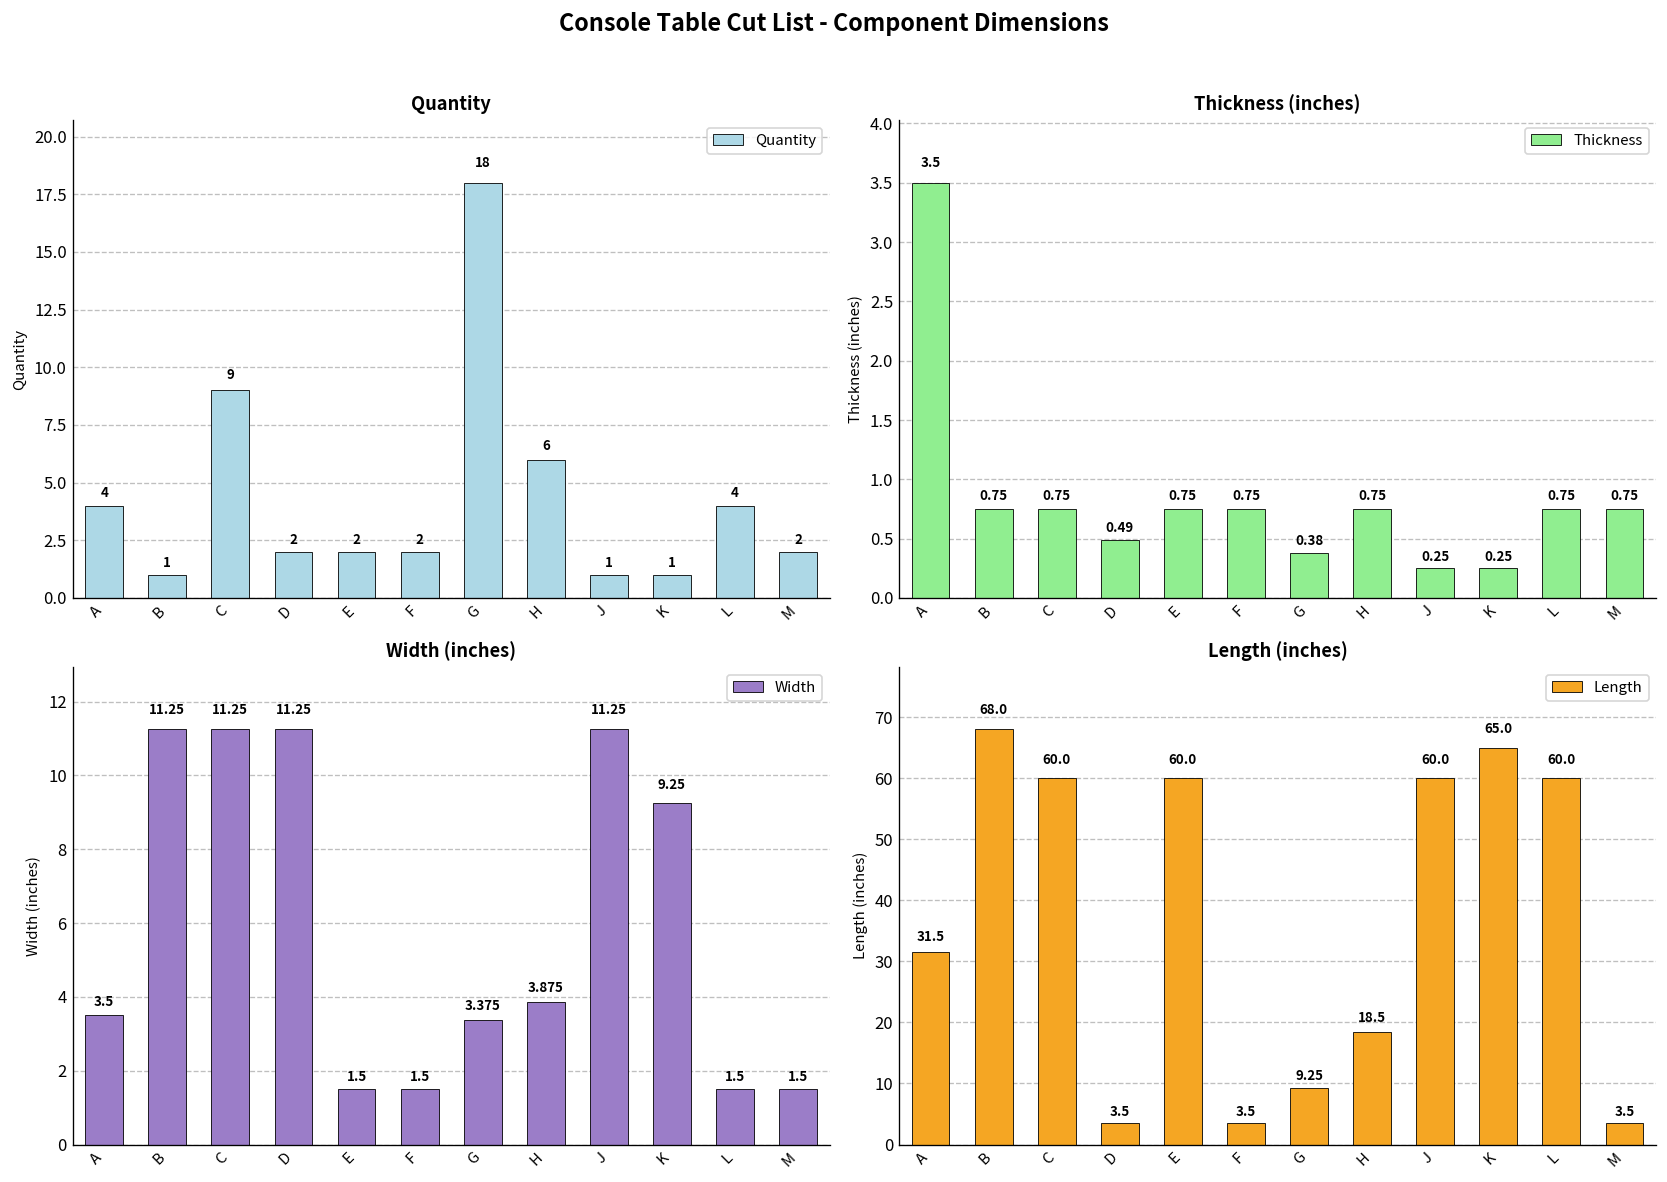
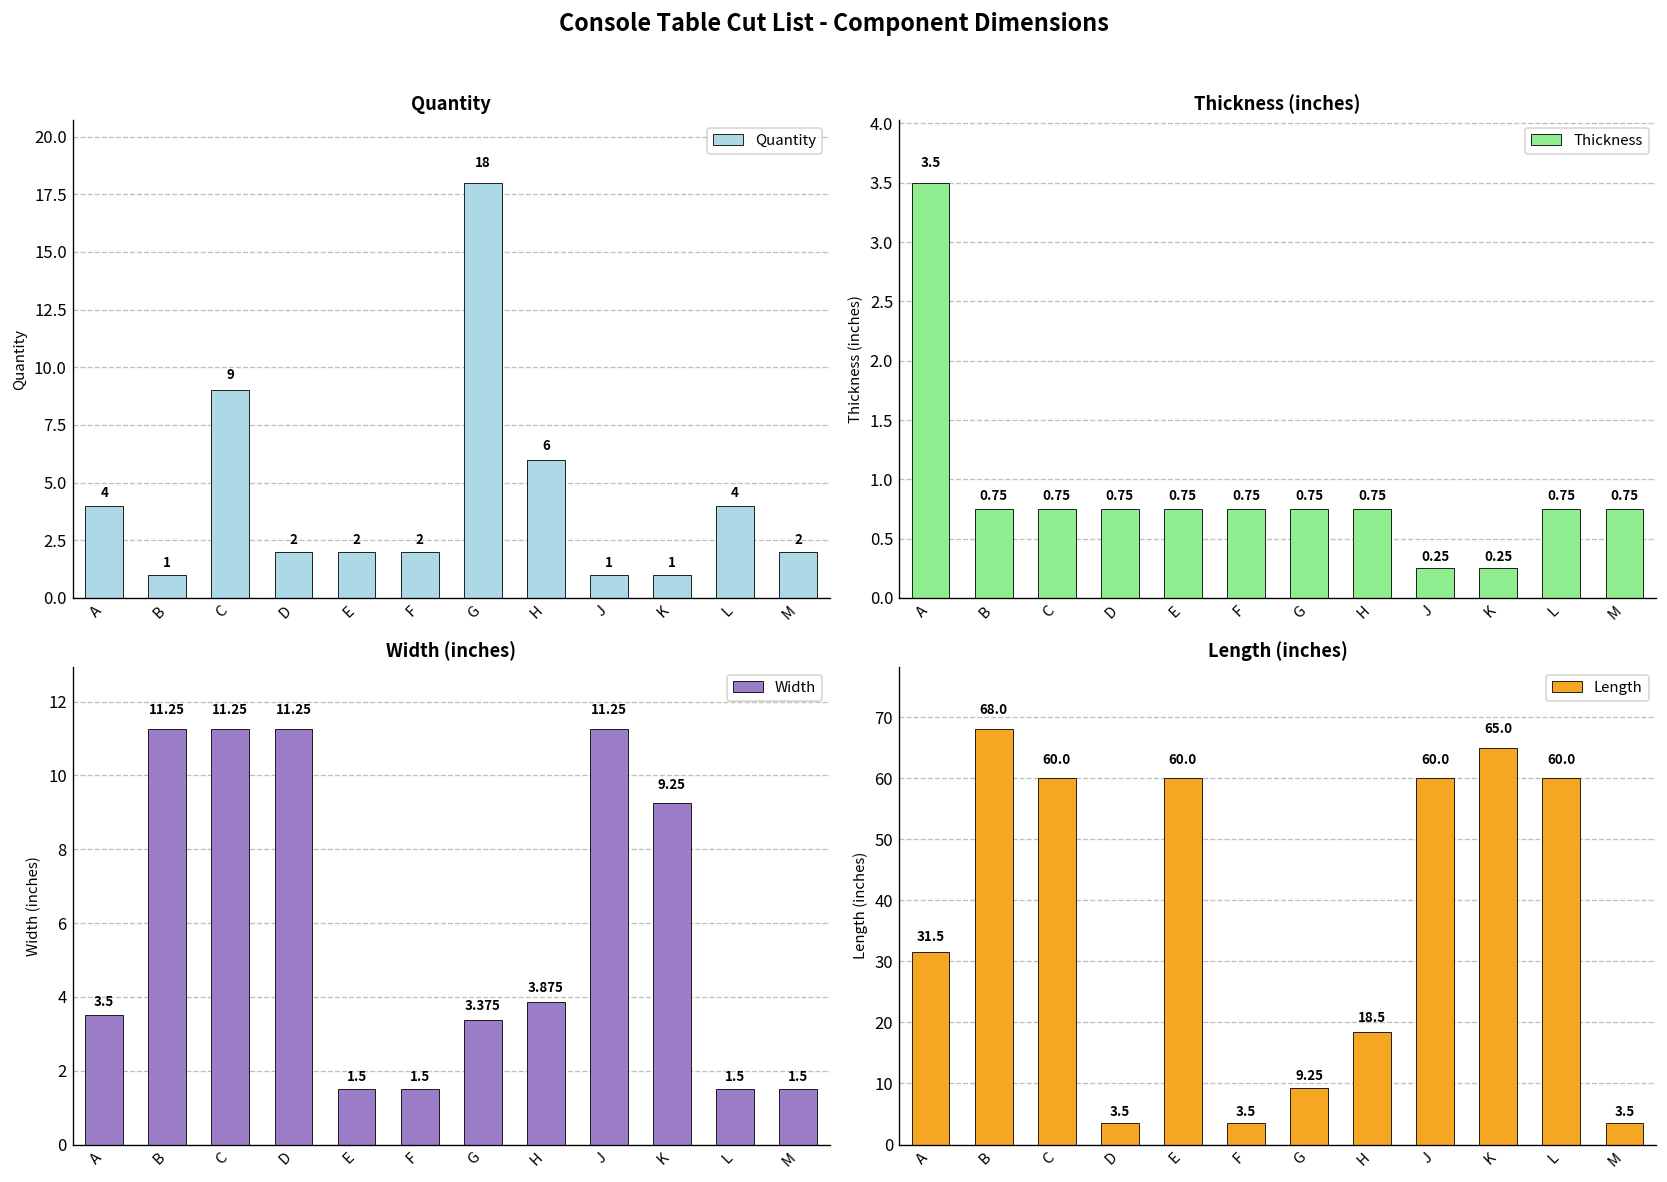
Thickness (inches), D: 0.49 -> 0.75
Thickness (inches), G: 0.38 -> 0.75
